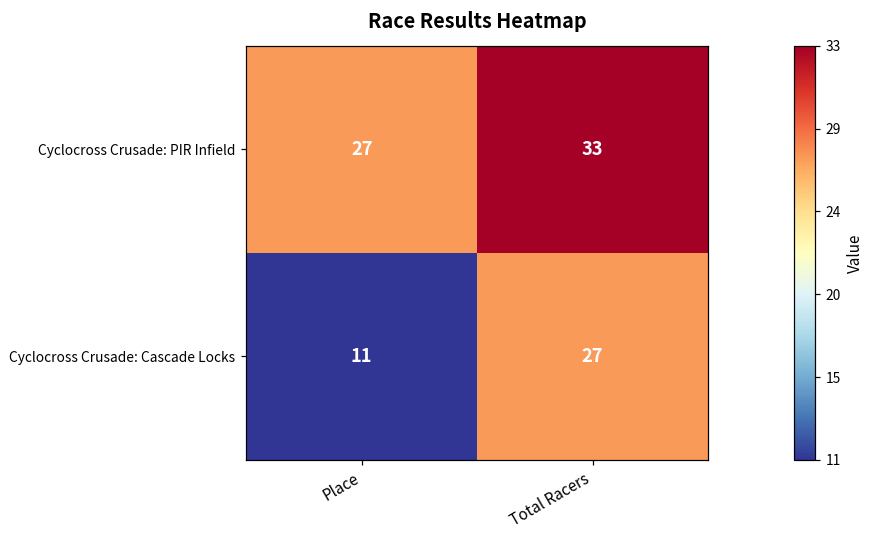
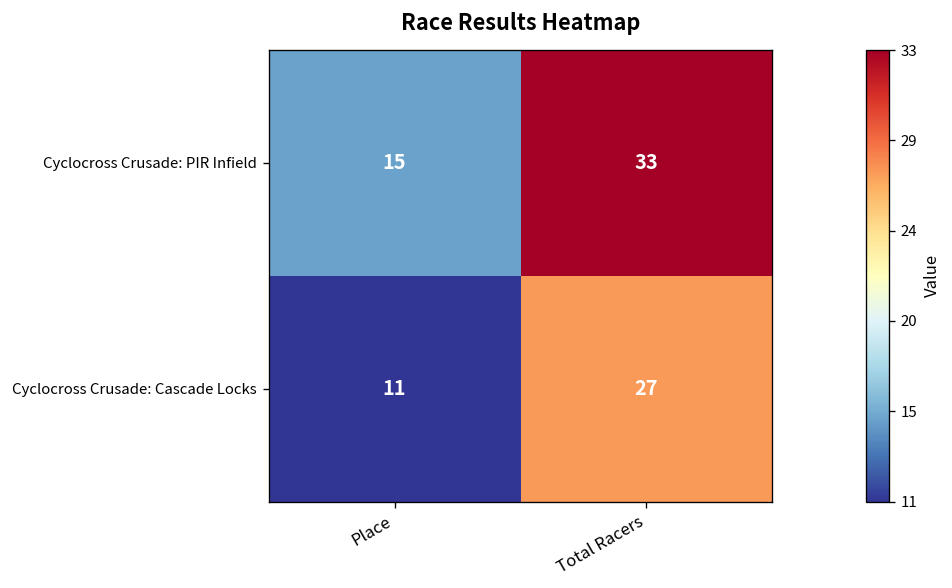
Cyclocross Crusade: PIR Infield, Place: 27 -> 15
